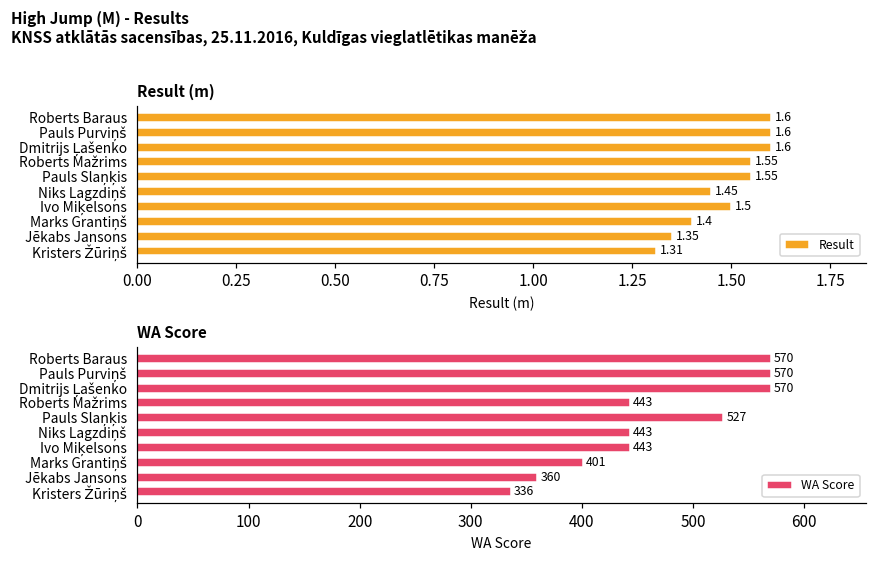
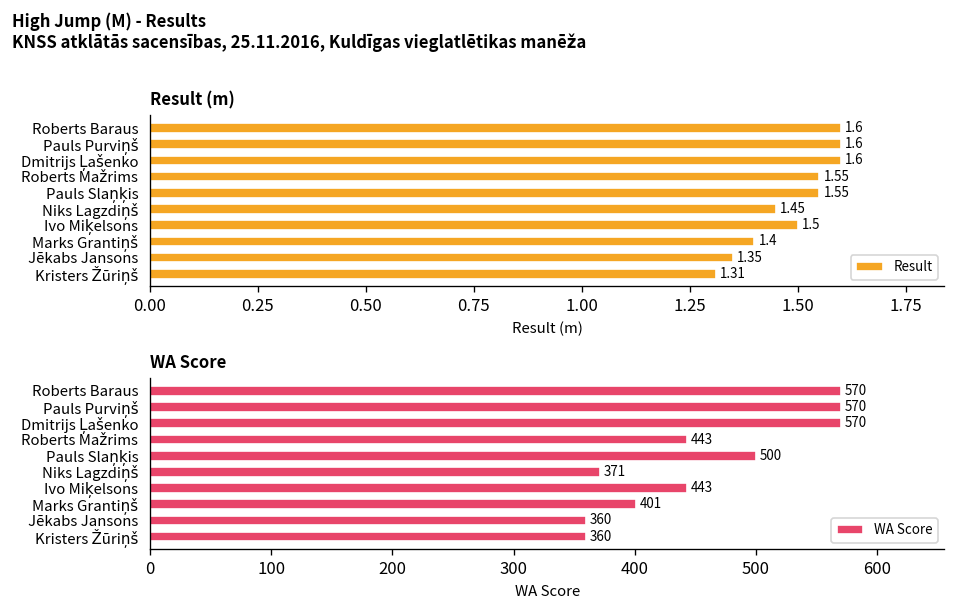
WA Score, Pauls Slaņķis: 527 -> 500
WA Score, Niks Lagzdiņš: 443 -> 371
WA Score, Kristers Žūriņš: 336 -> 360
